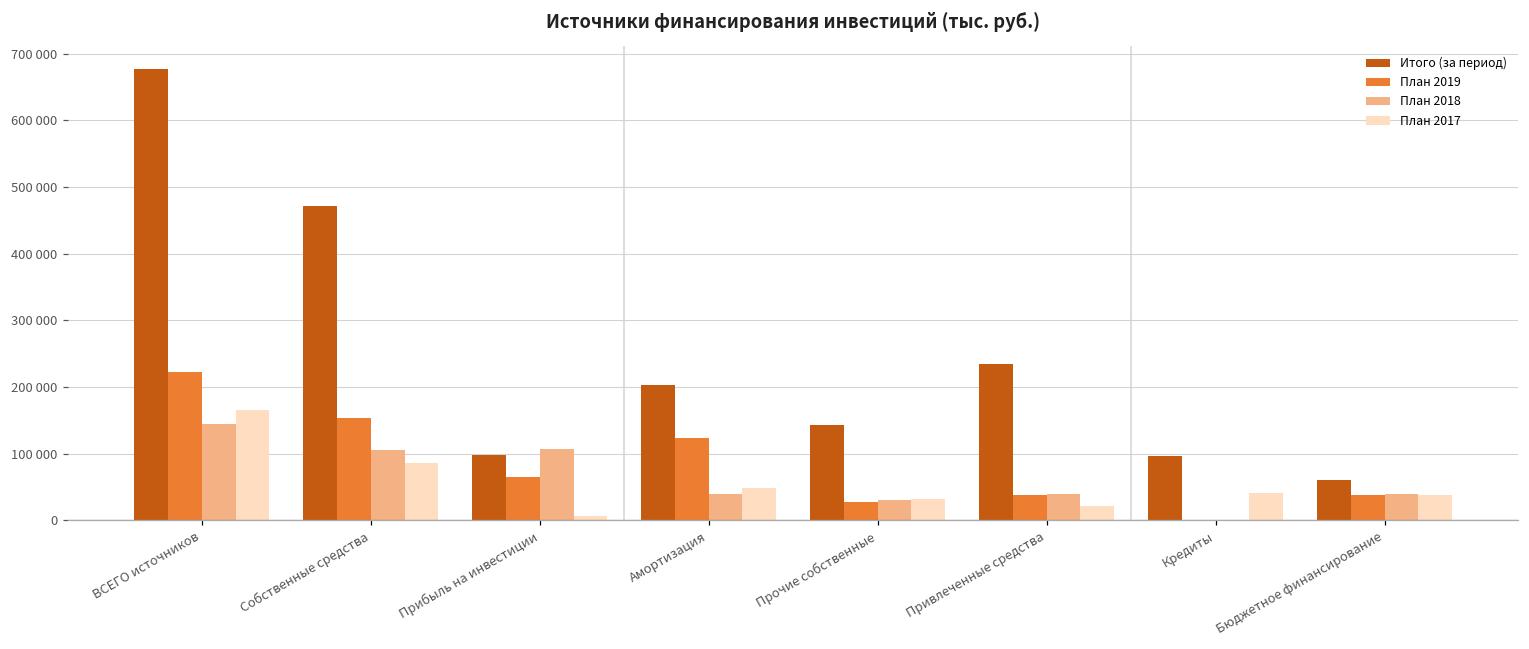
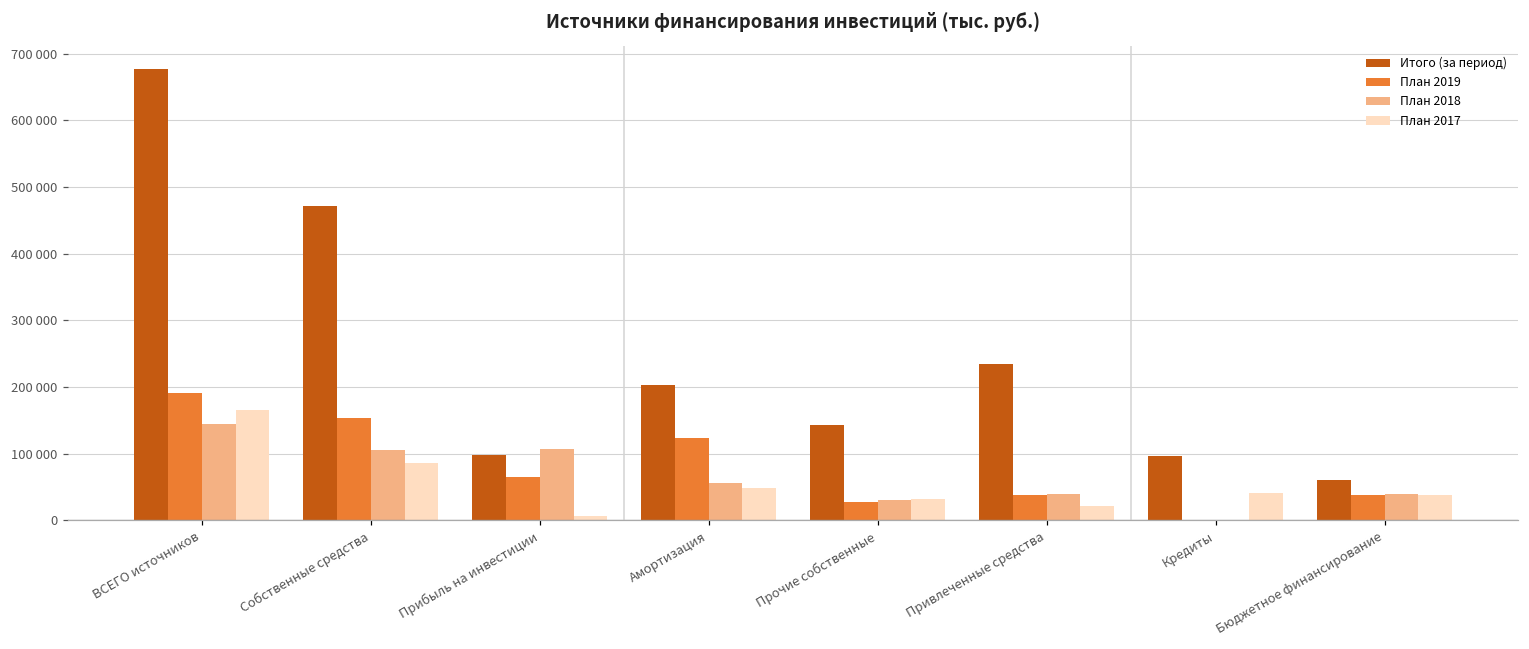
План 2019, ВСЕГО источников: 220000 -> 190000
План 2018, Амортизация: 40000 -> 60000
